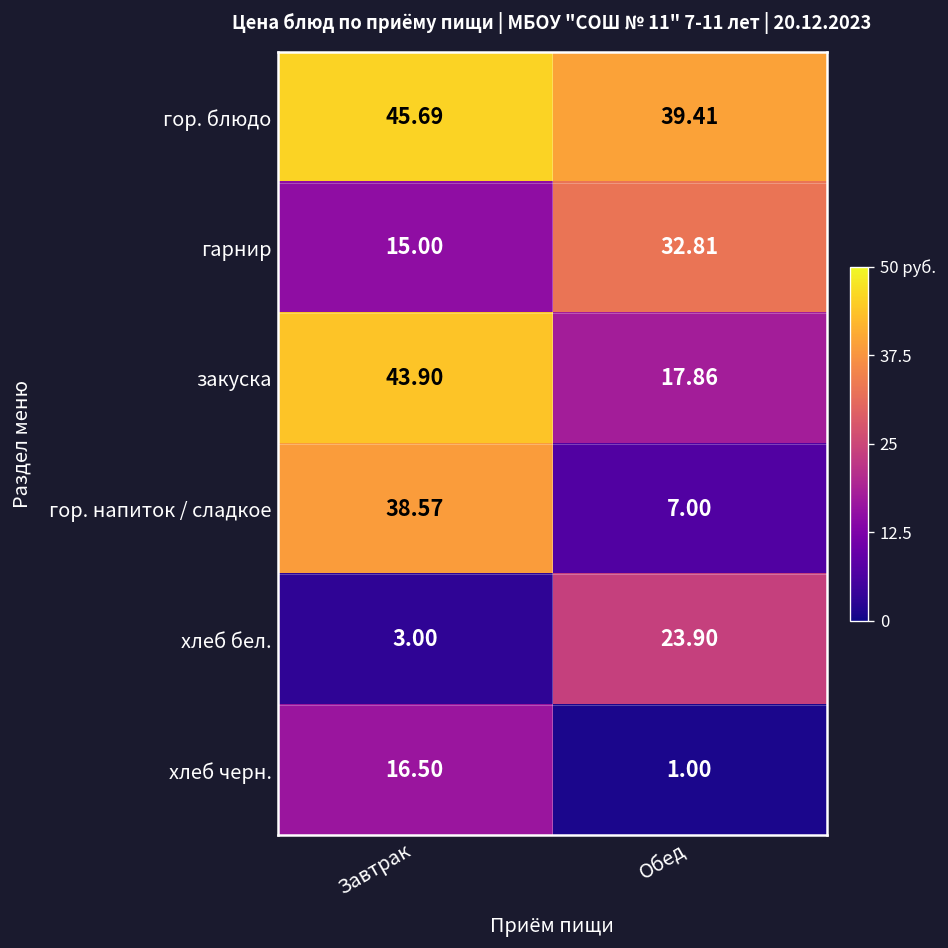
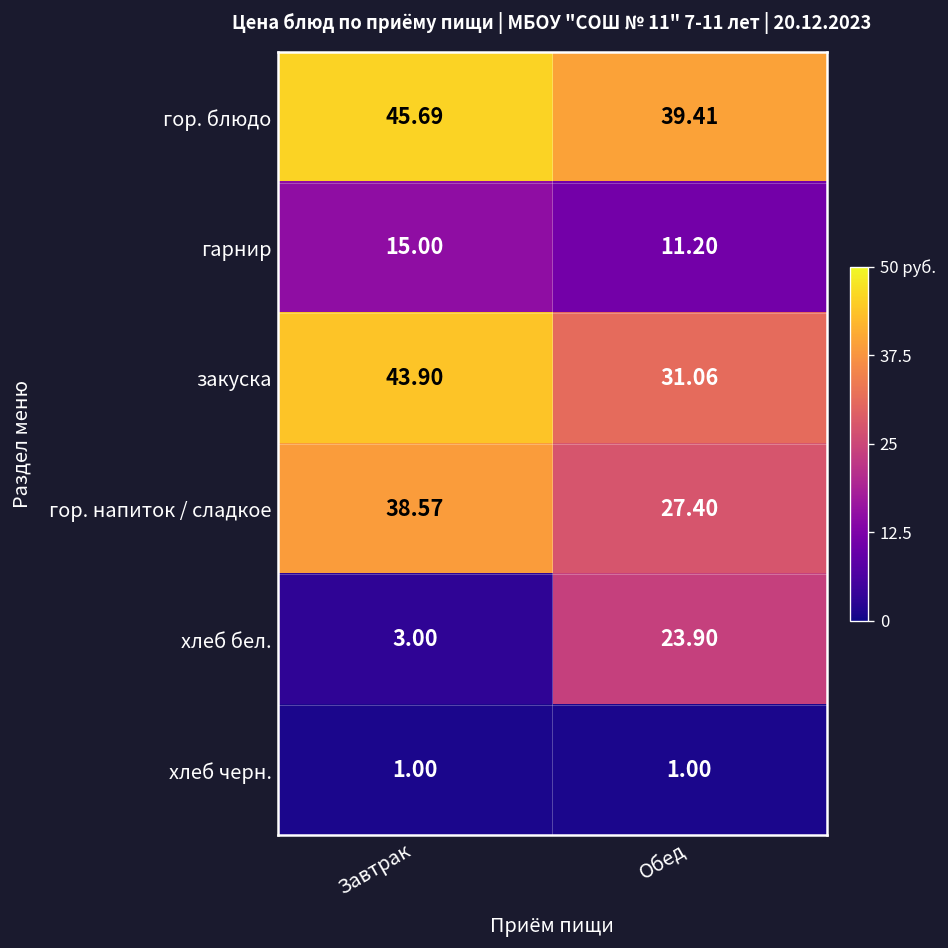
гарнир, Обед: 32.81 -> 11.20
закуска, Обед: 17.86 -> 31.06
гор. напиток / сладкое, Обед: 7.00 -> 27.40
хлеб черн., Завтрак: 16.50 -> 1.00
